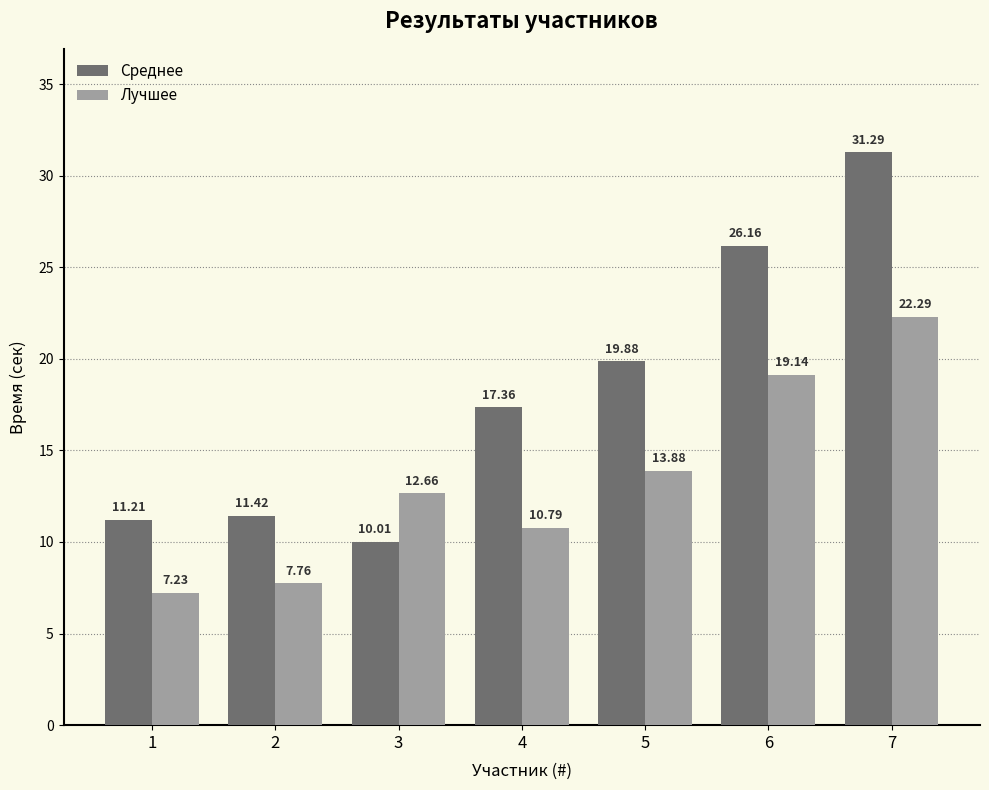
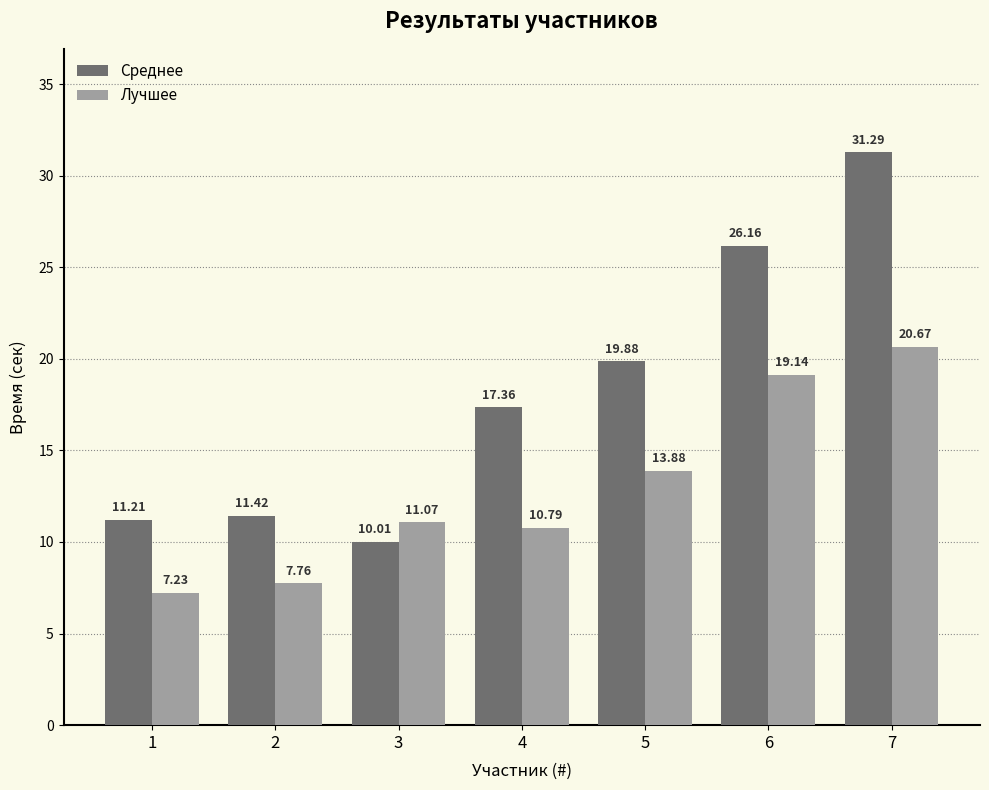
Лучшее, 3: 12.66 -> 11.07
Лучшее, 7: 22.29 -> 20.67
